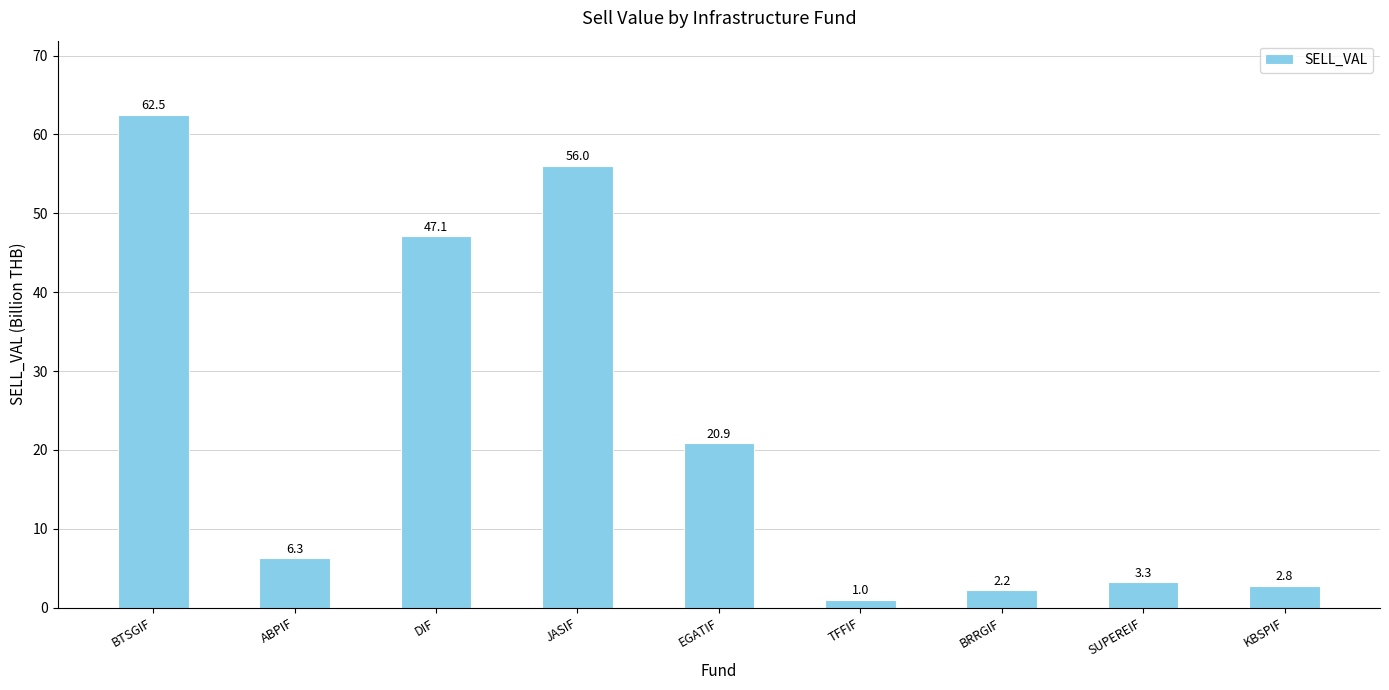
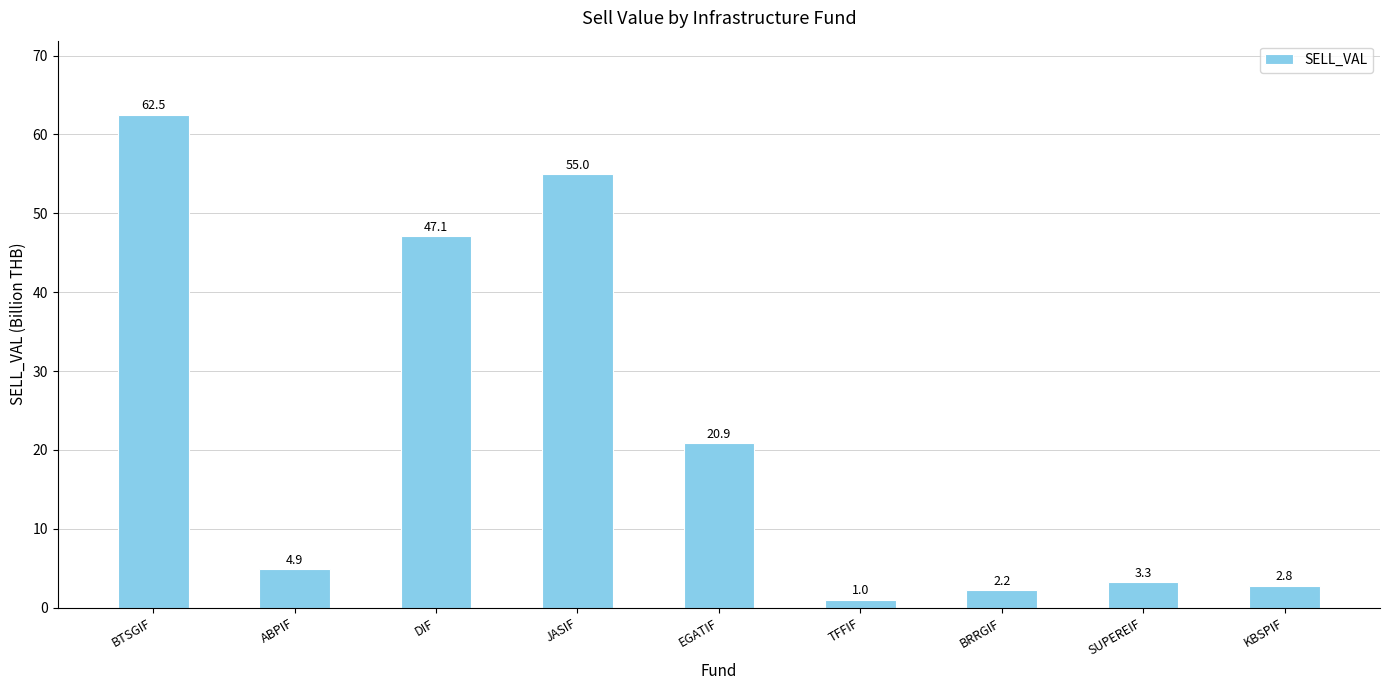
ABPIF: 6.3 -> 4.9
JASIF: 56.0 -> 55.0
